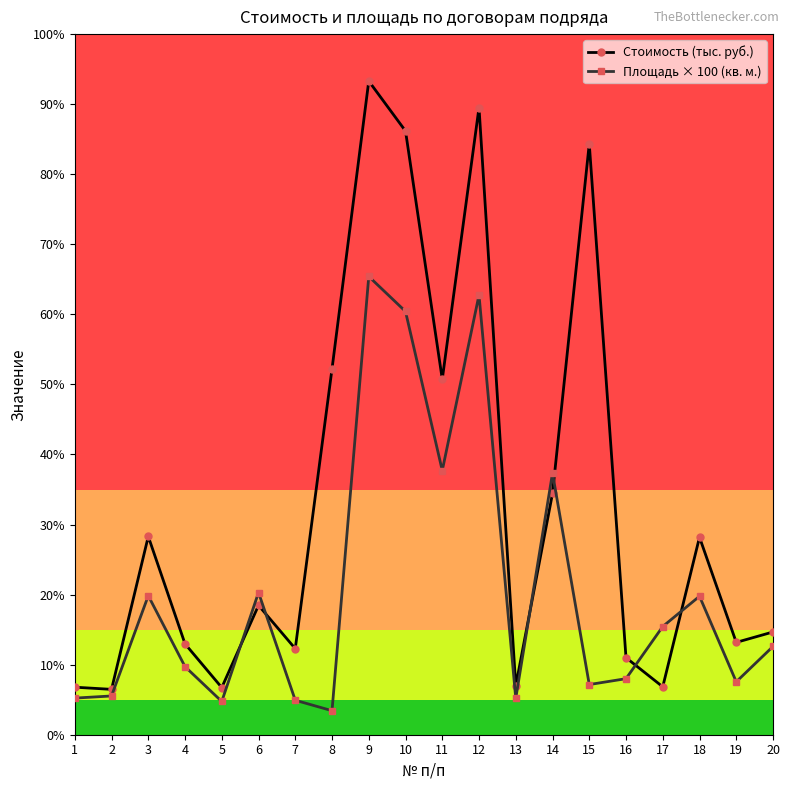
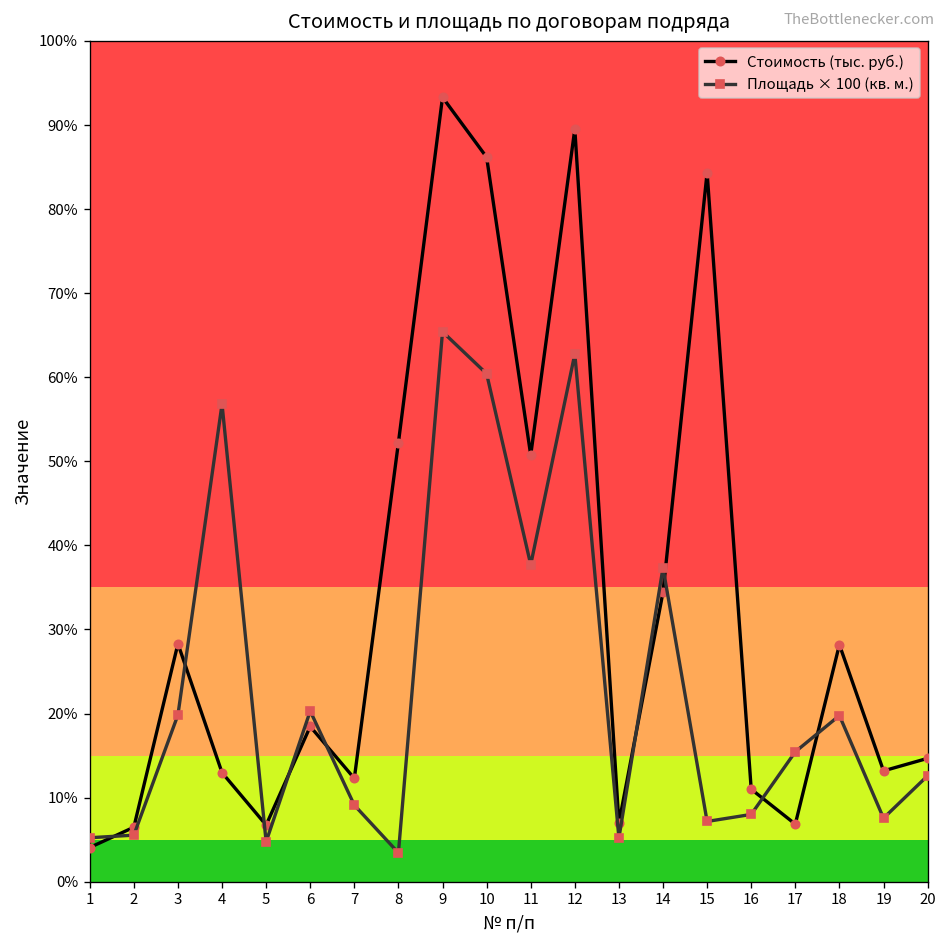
Стоимость (тыс. руб.), 1: 7% -> 4%
Площадь × 100 (кв. м.), 4: 10% -> 57%
Площадь × 100 (кв. м.), 7: 5% -> 9%
